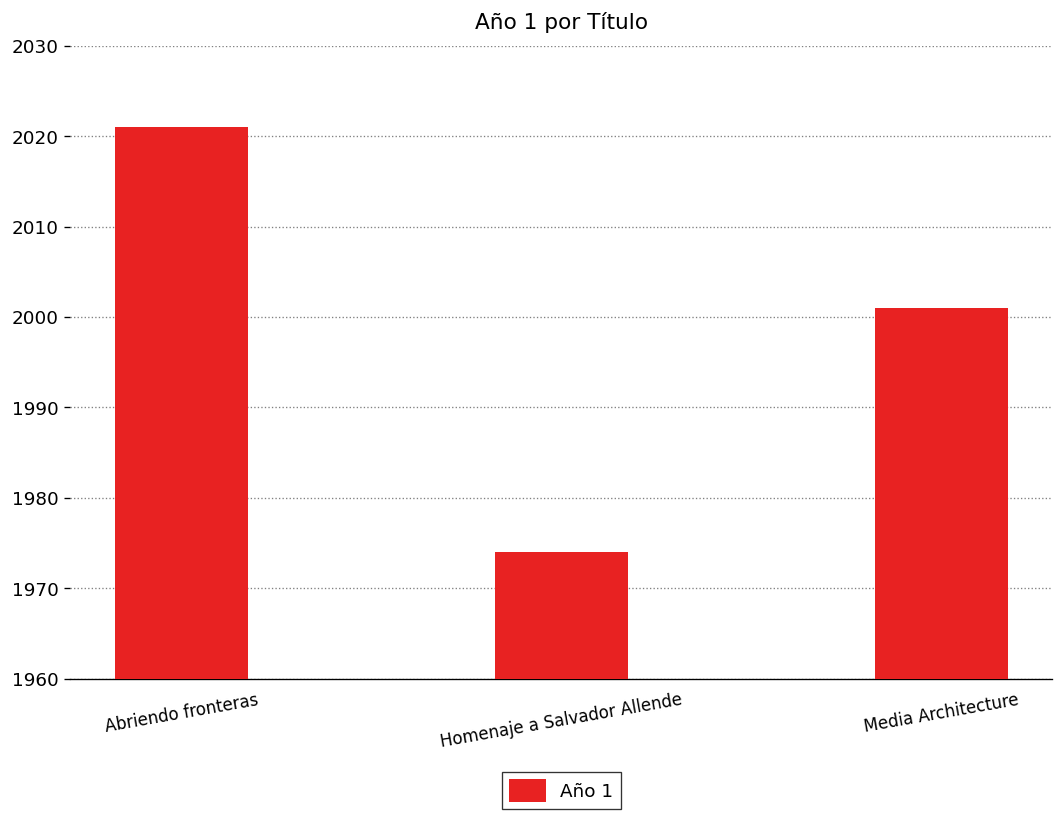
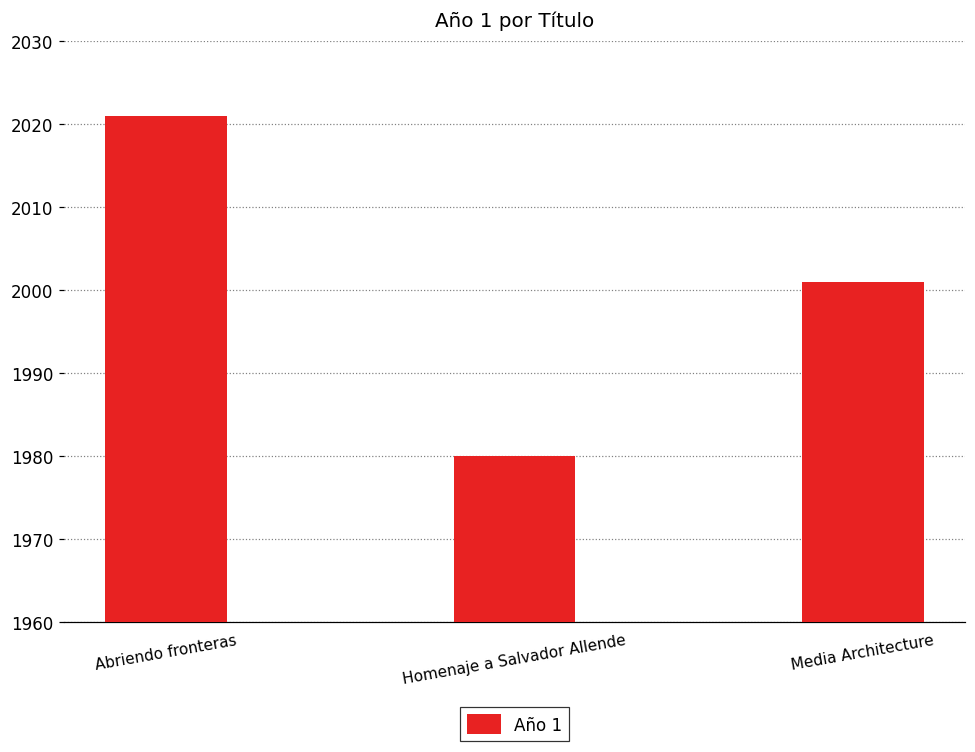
Homenaje a Salvador Allende: 1974 -> 1980
